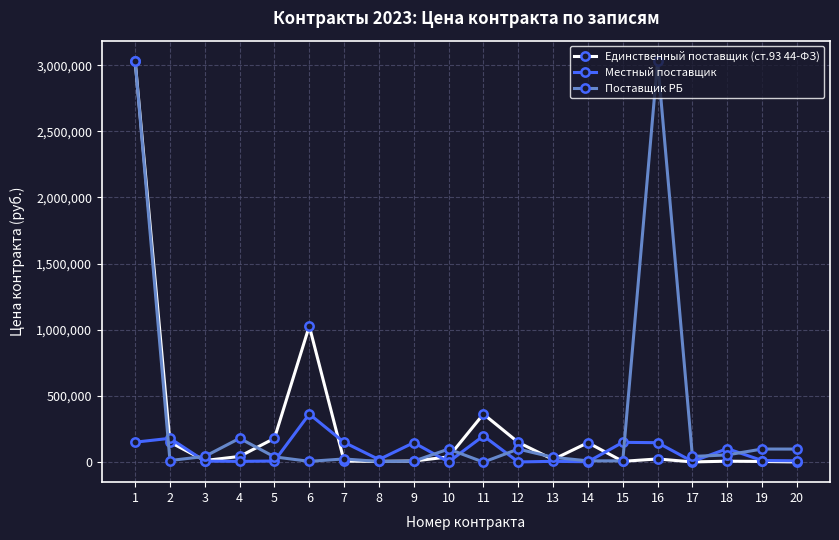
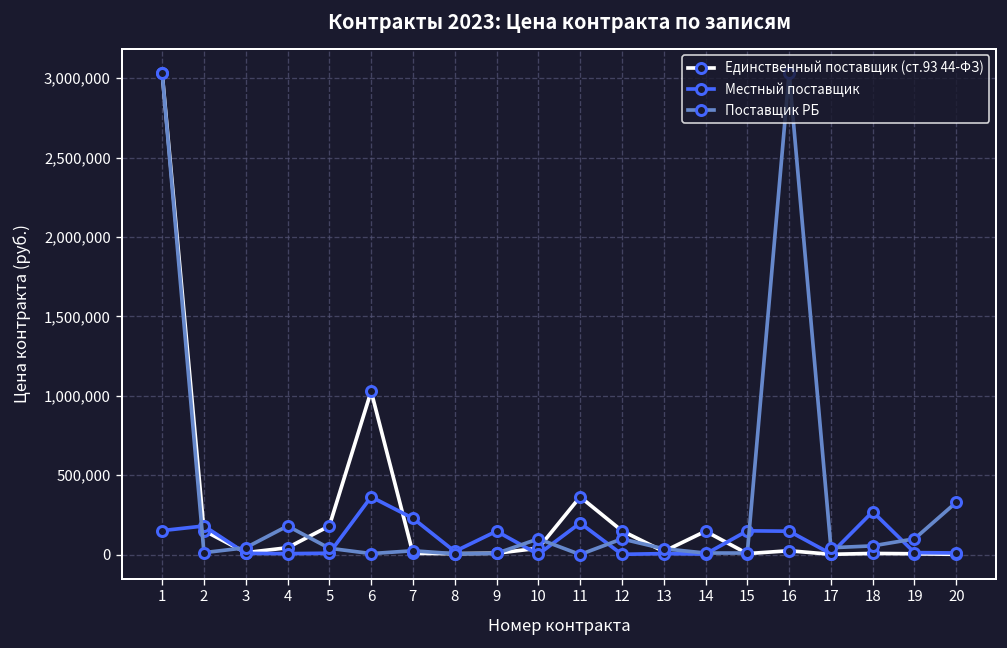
Местный поставщик, 7: 150,000 -> 230,000
Местный поставщик, 18: 100,000 -> 270,000
Поставщик РБ, 20: 100,000 -> 330,000
